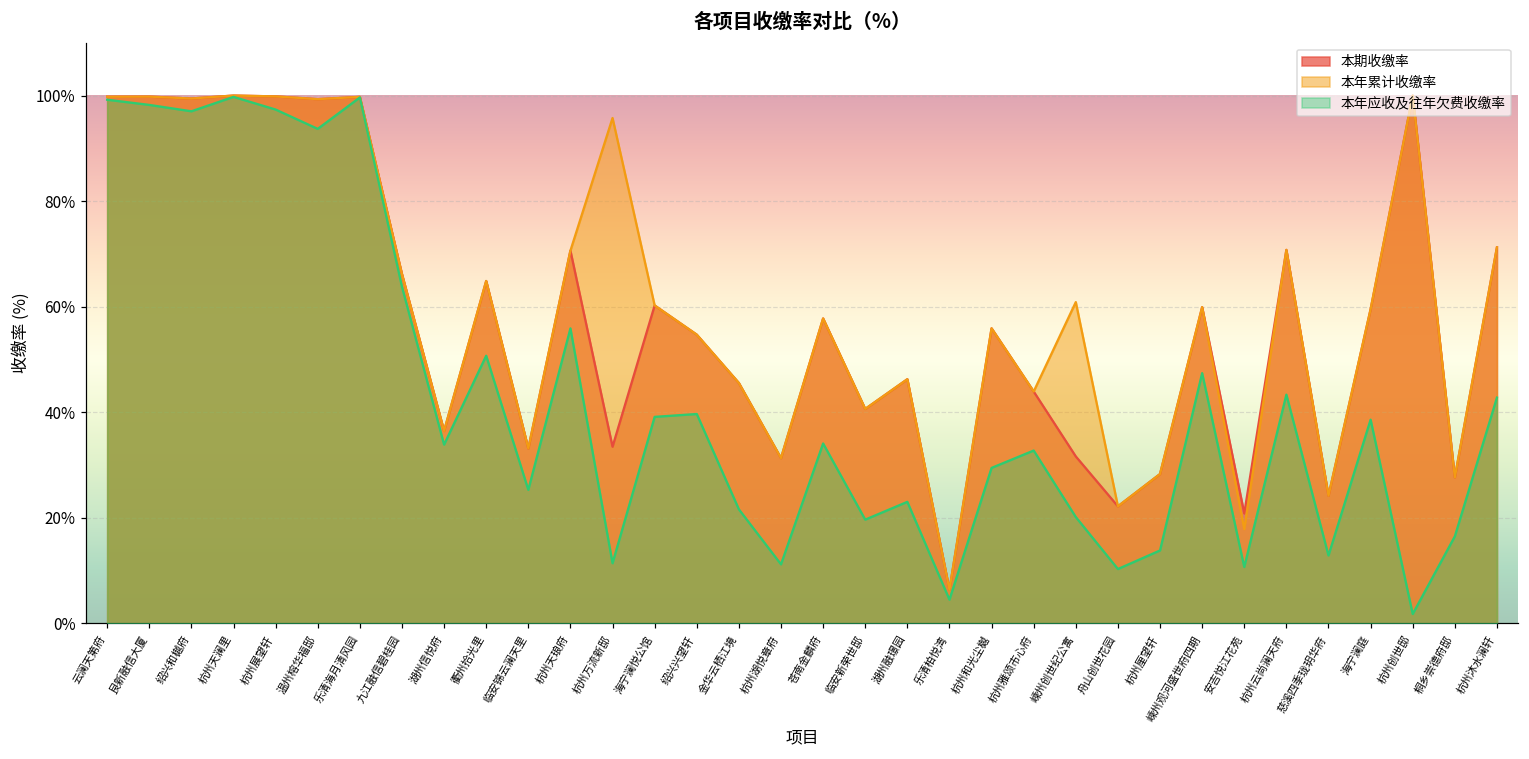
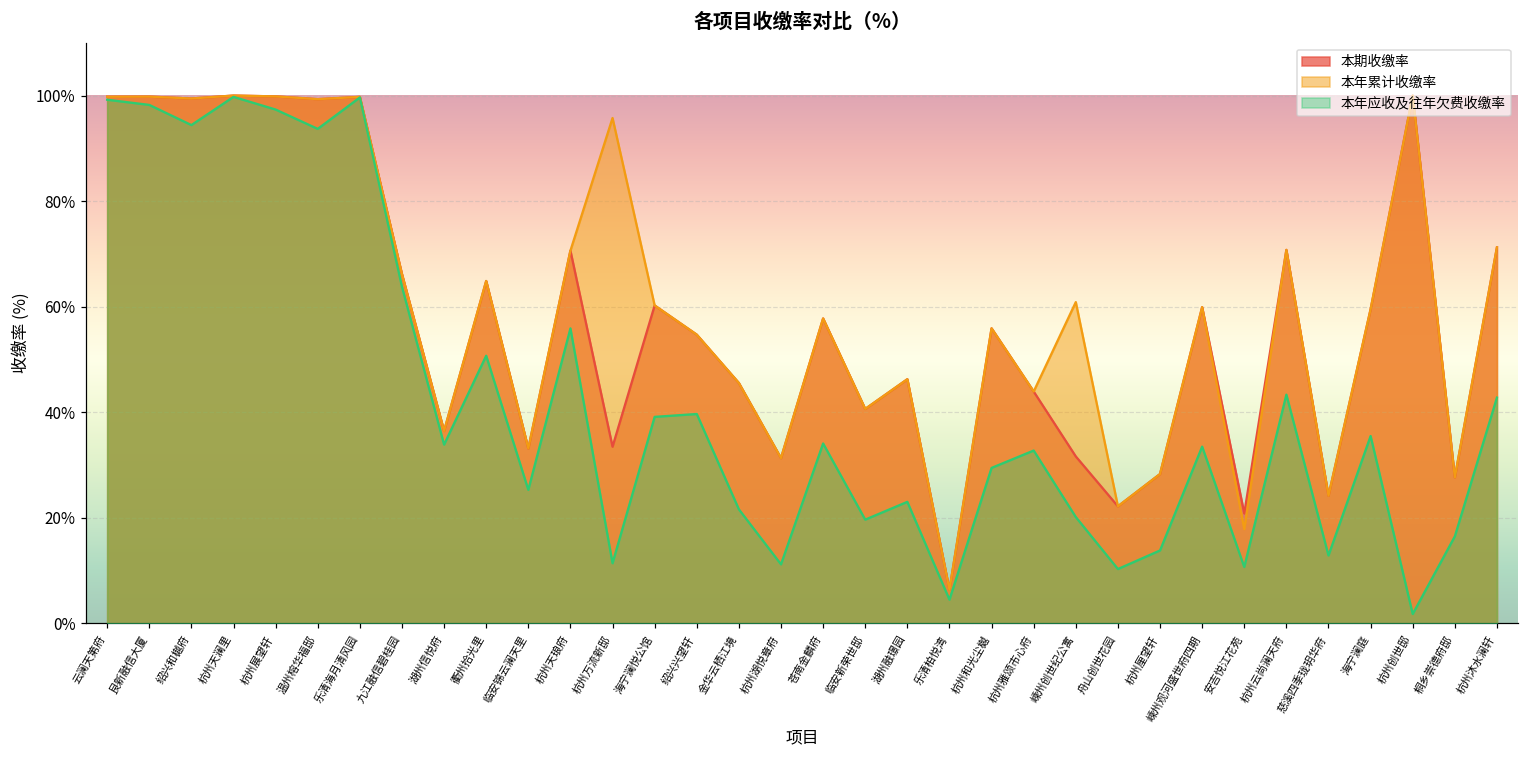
本年应收及往年欠费收缴率, 绍兴和樾府: 97% -> 94%
本年应收及往年欠费收缴率, 嵊州观河盛世府四期: 47% -> 33%
本年应收及往年欠费收缴率, 海宁澜庭: 39% -> 36%
